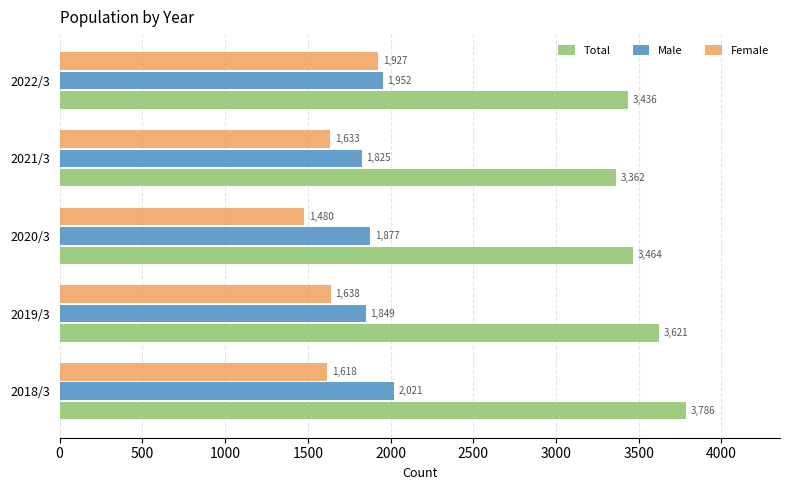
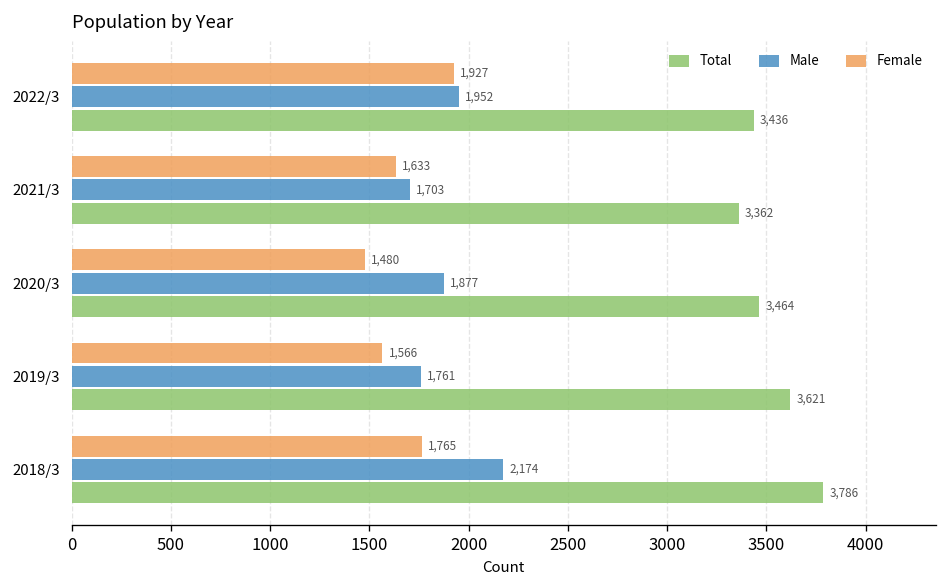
Male, 2021/3: 1,825 -> 1,703
Female, 2019/3: 1,638 -> 1,566
Male, 2019/3: 1,849 -> 1,761
Female, 2018/3: 1,618 -> 1,765
Male, 2018/3: 2,021 -> 2,174
